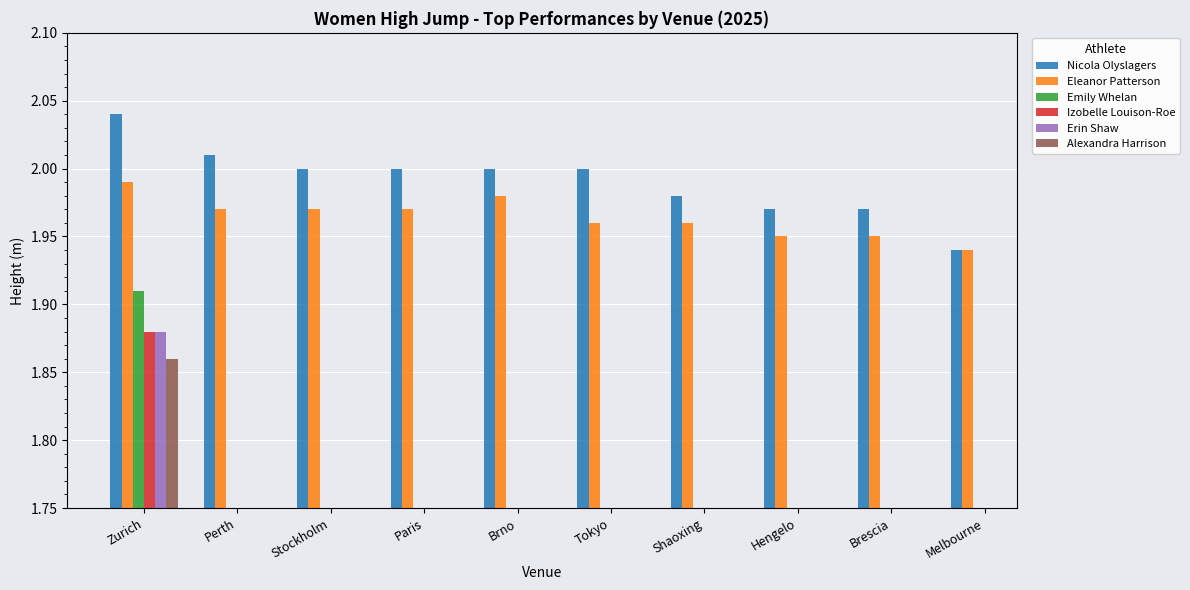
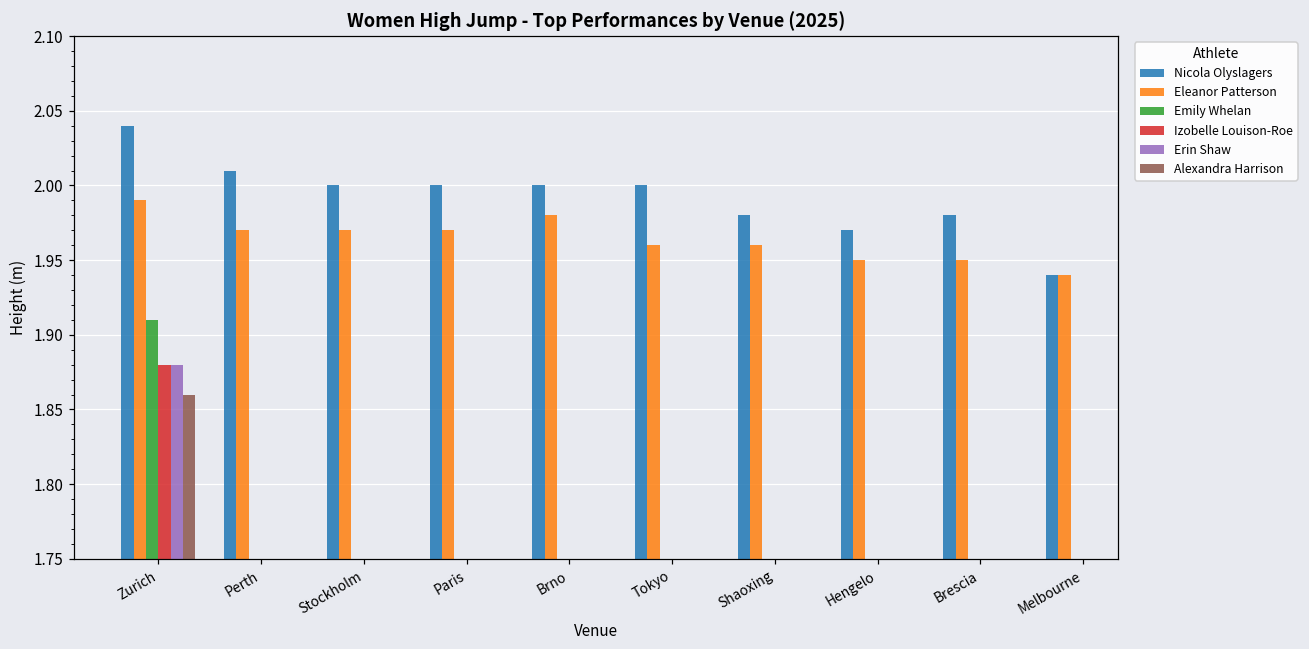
Nicola Olyslagers, Brescia: 1.97 -> 1.98
